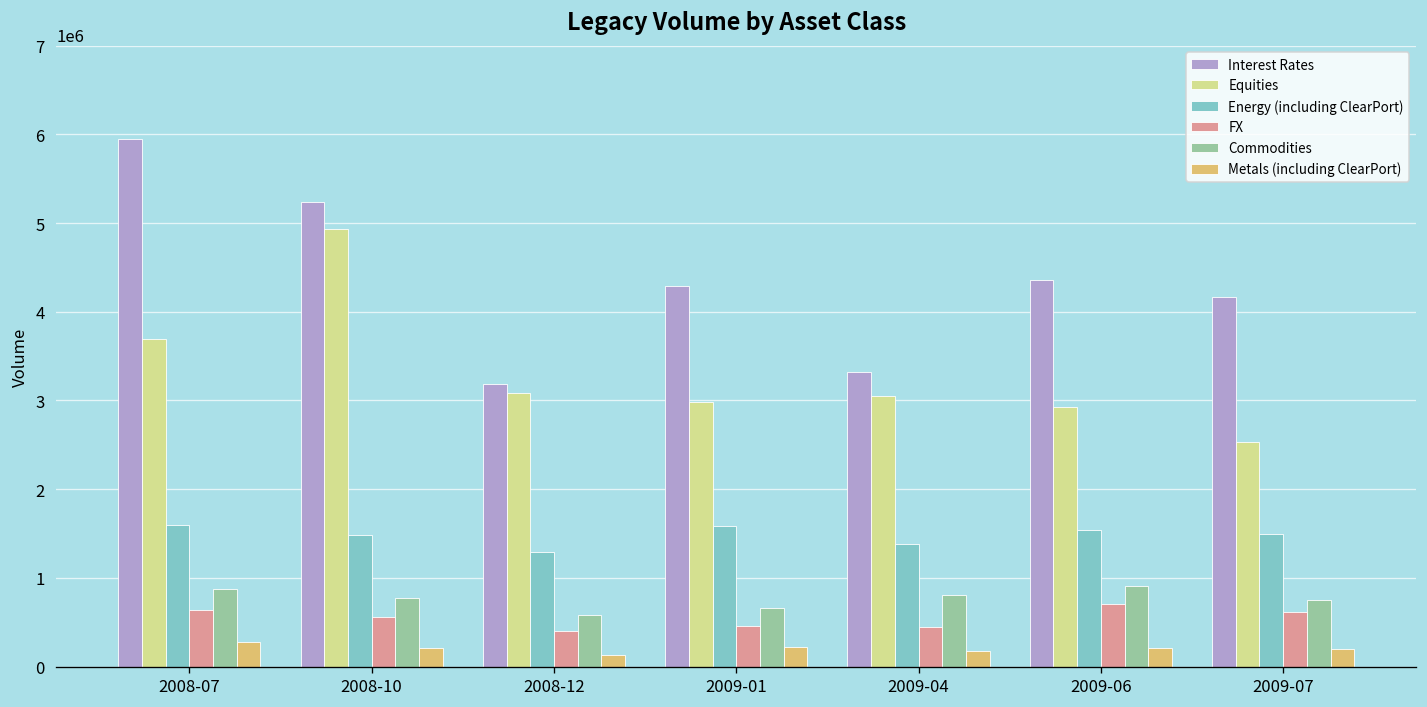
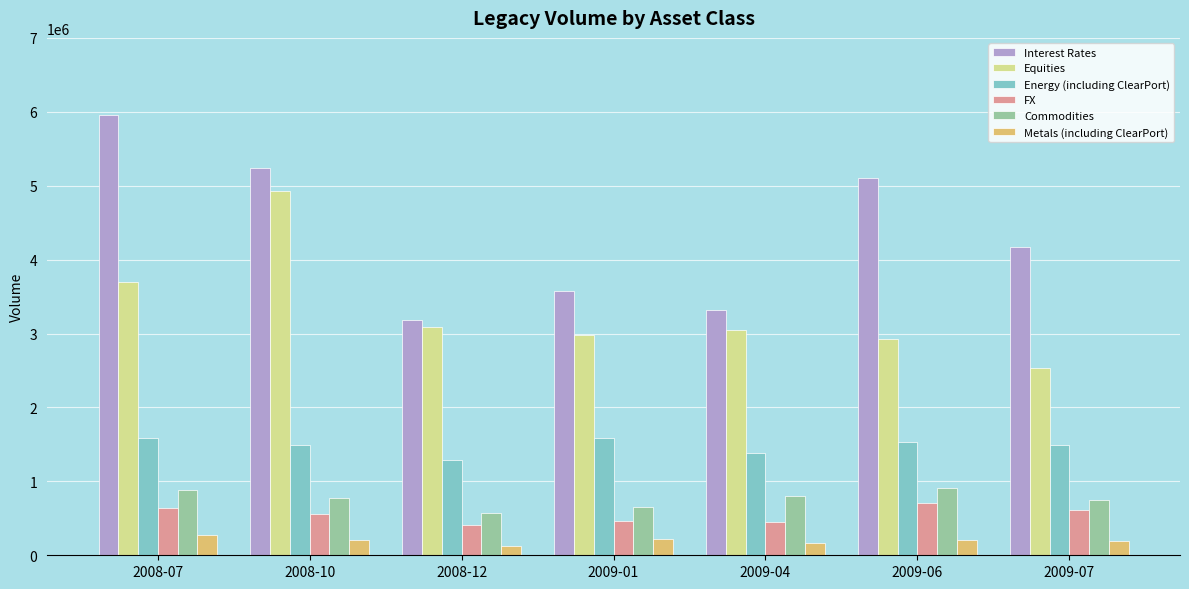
Interest Rates, 2009-01: 4300000 -> 3600000
Interest Rates, 2009-06: 4400000 -> 5100000
